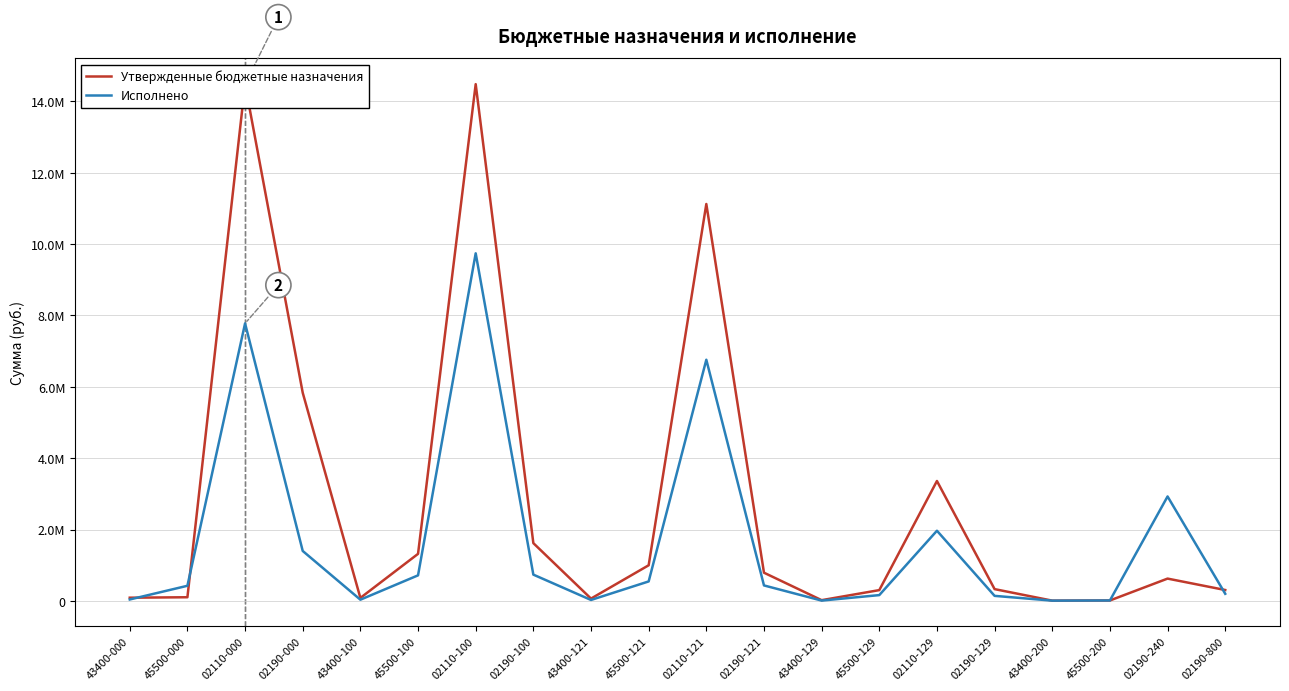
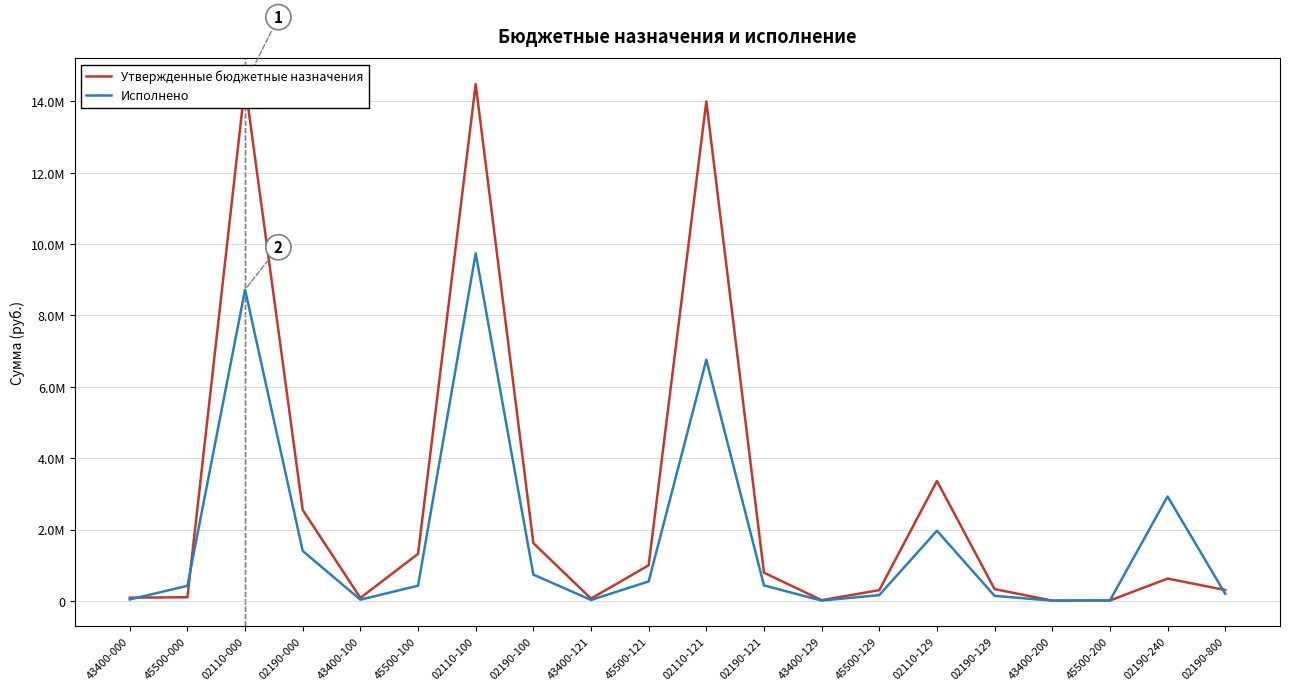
Исполнено, 02110-000: 7800000 -> 8700000
Утвержденные бюджетные назначения, 02190-000: 5800000 -> 2500000
Исполнено, 45500-100: 700000 -> 400000
Утвержденные бюджетные назначения, 02110-121: 11100000 -> 14000000
